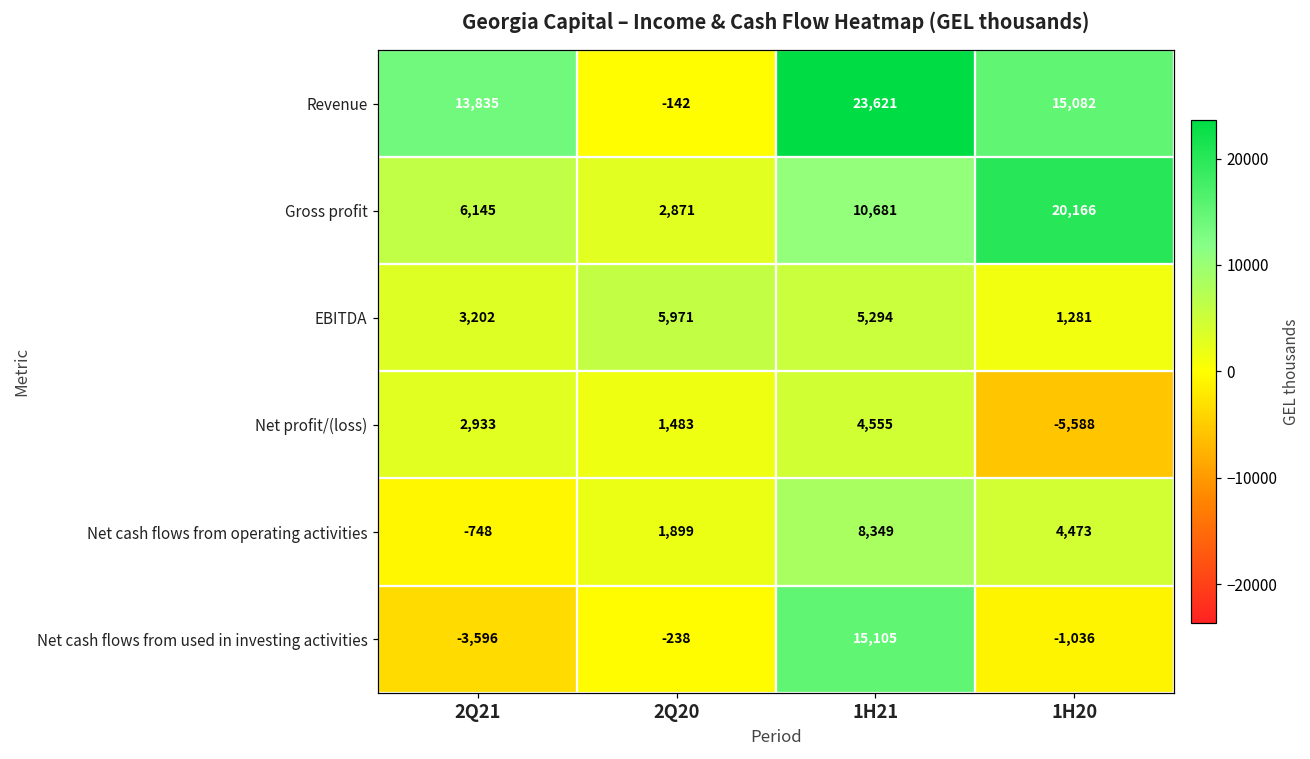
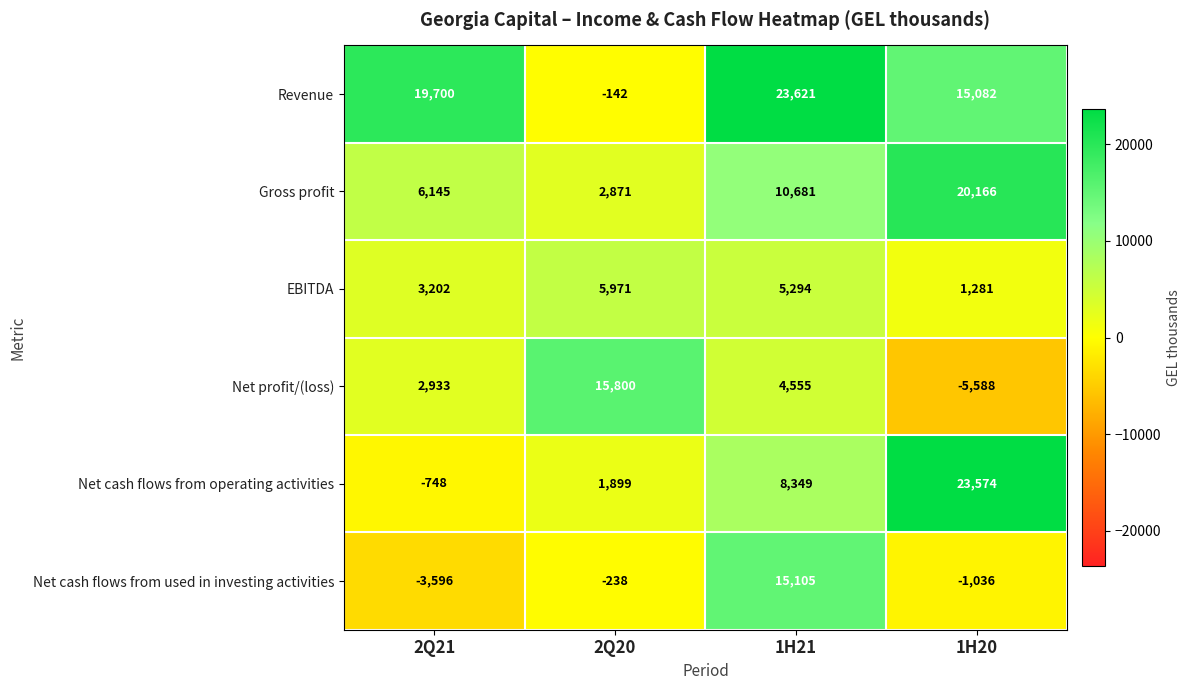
Revenue, 2Q21: 13,835 -> 19,700
Net profit/(loss), 2Q20: 1,483 -> 15,800
Net cash flows from operating activities, 1H20: 4,473 -> 23,574
